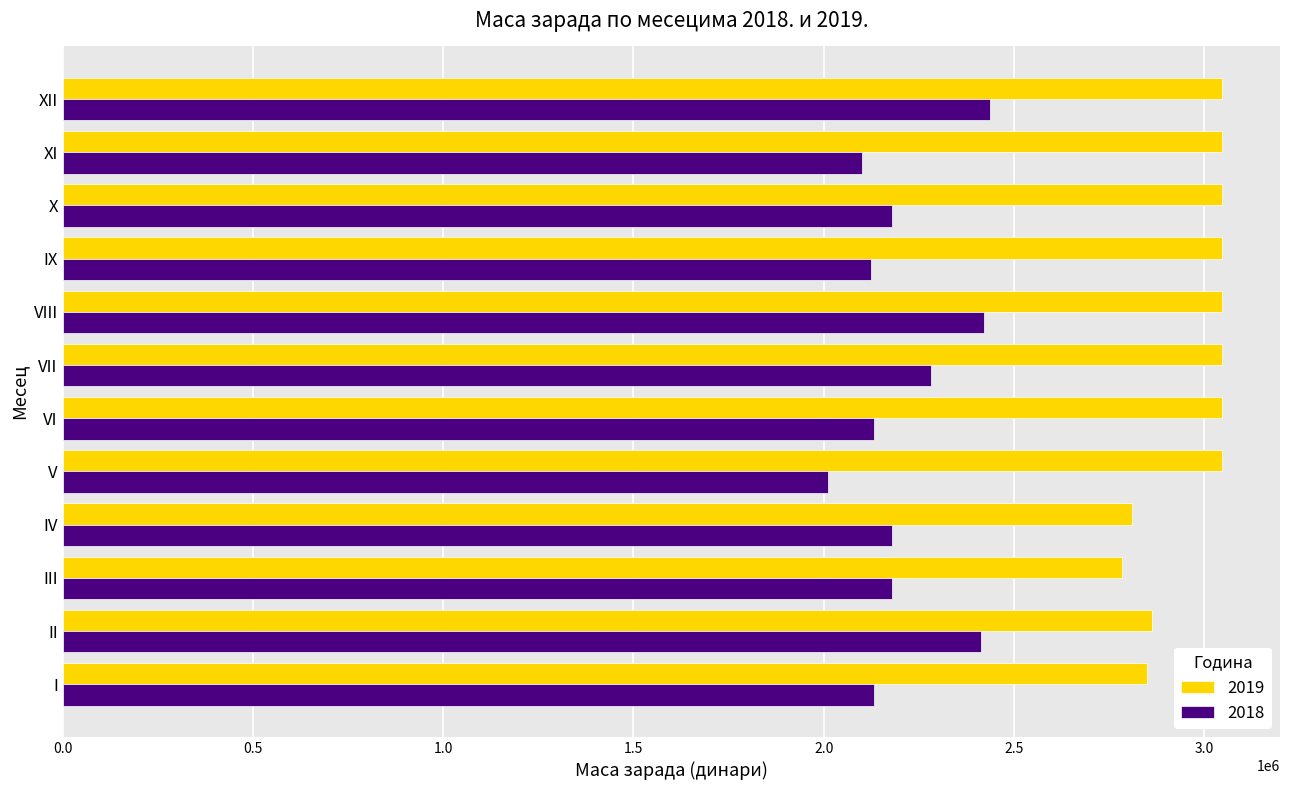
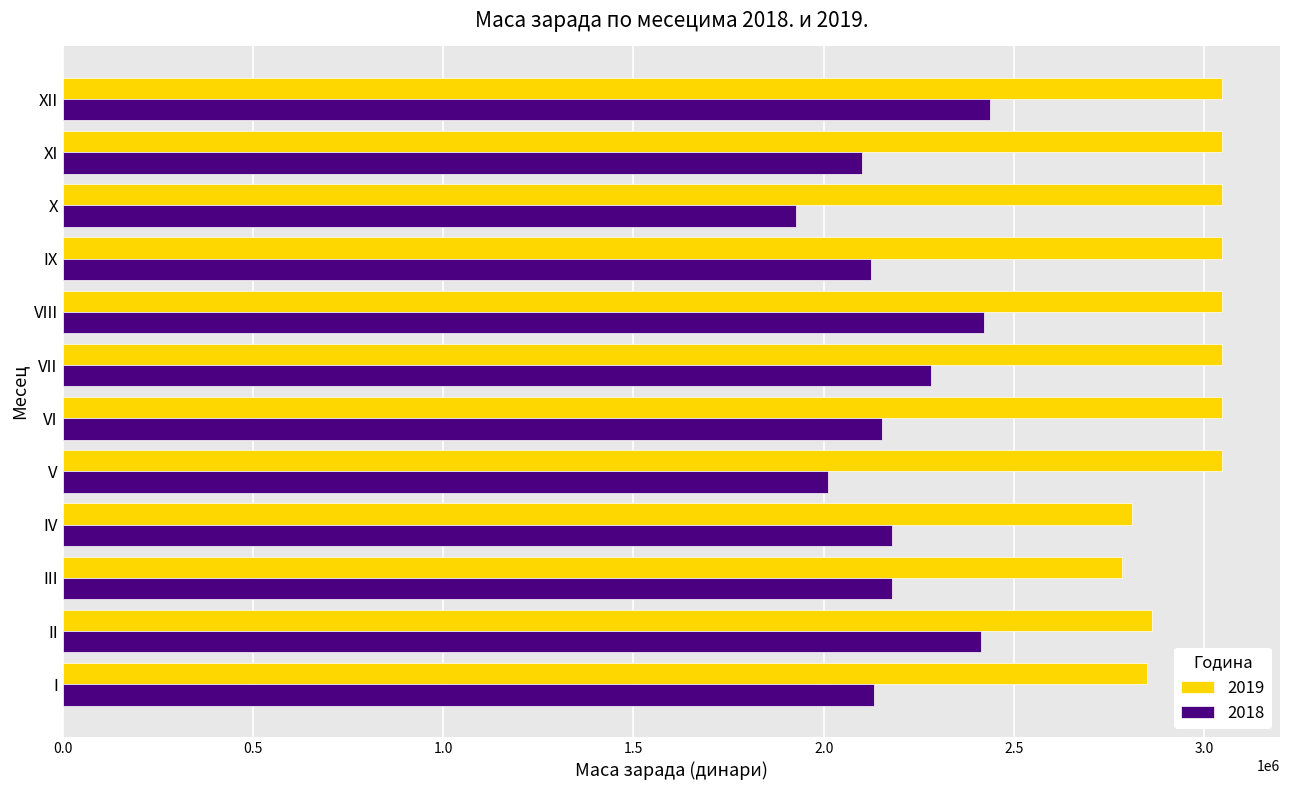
2018, X: 2180000 -> 1930000
2018, VI: 2130000 -> 2150000
